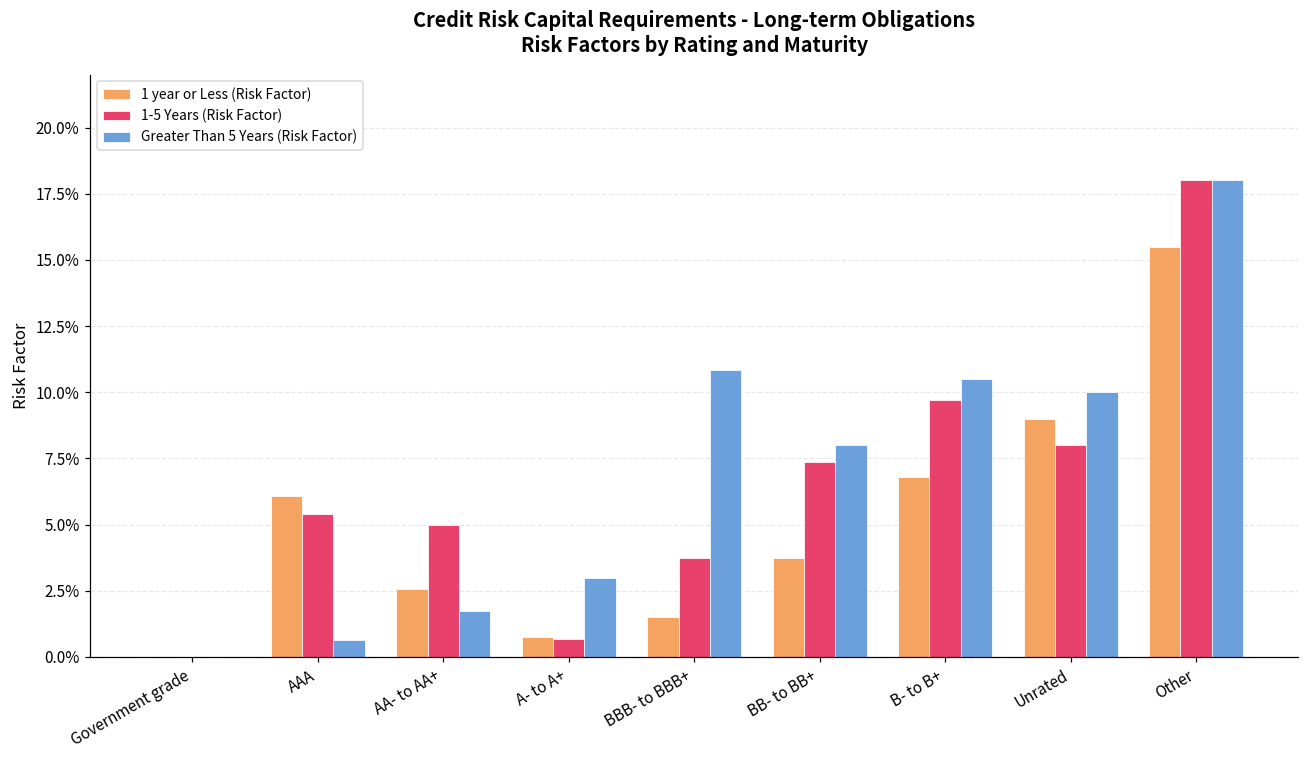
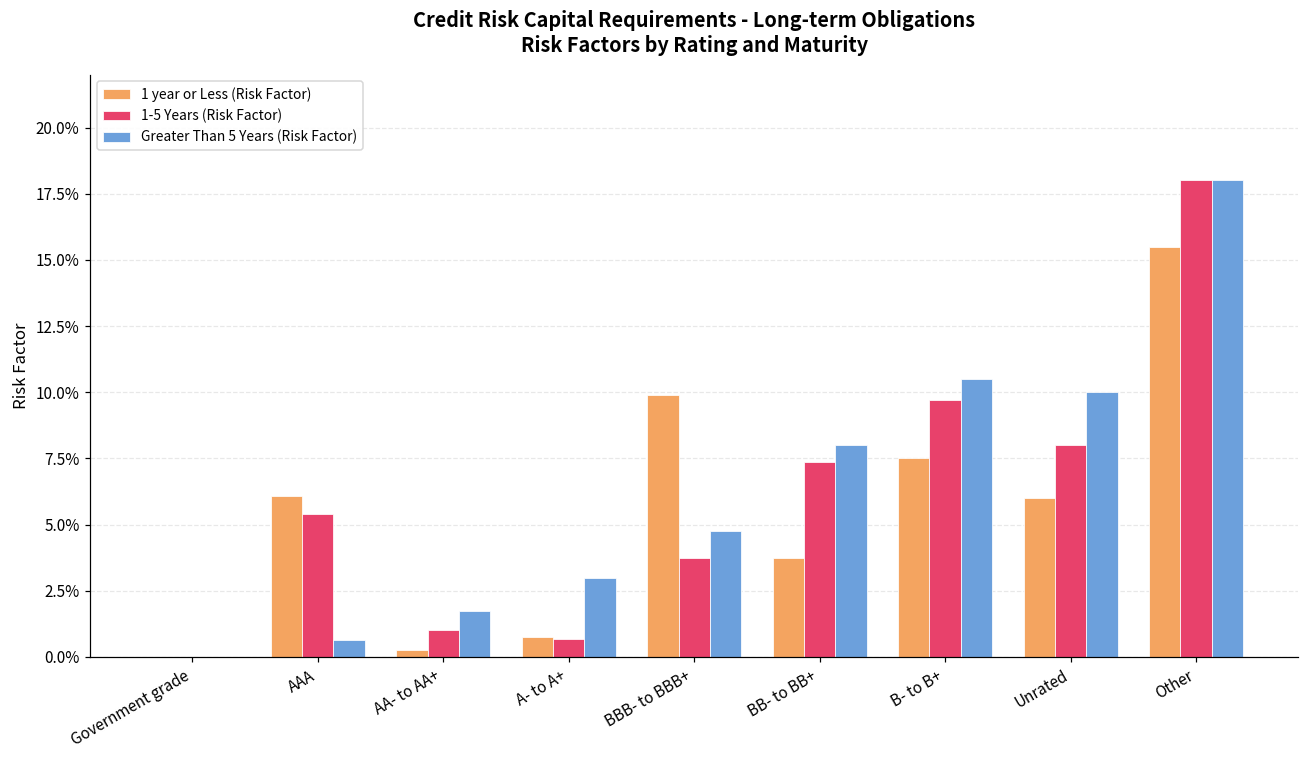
1 year or Less (Risk Factor), AA- to AA+: 2.6% -> 0.3%
1-5 Years (Risk Factor), AA- to AA+: 5.0% -> 1.0%
1 year or Less (Risk Factor), BBB- to BBB+: 1.5% -> 9.9%
Greater Than 5 Years (Risk Factor), BBB- to BBB+: 10.8% -> 4.8%
1 year or Less (Risk Factor), B- to B+: 6.8% -> 7.5%
1 year or Less (Risk Factor), Unrated: 9.0% -> 6.0%
